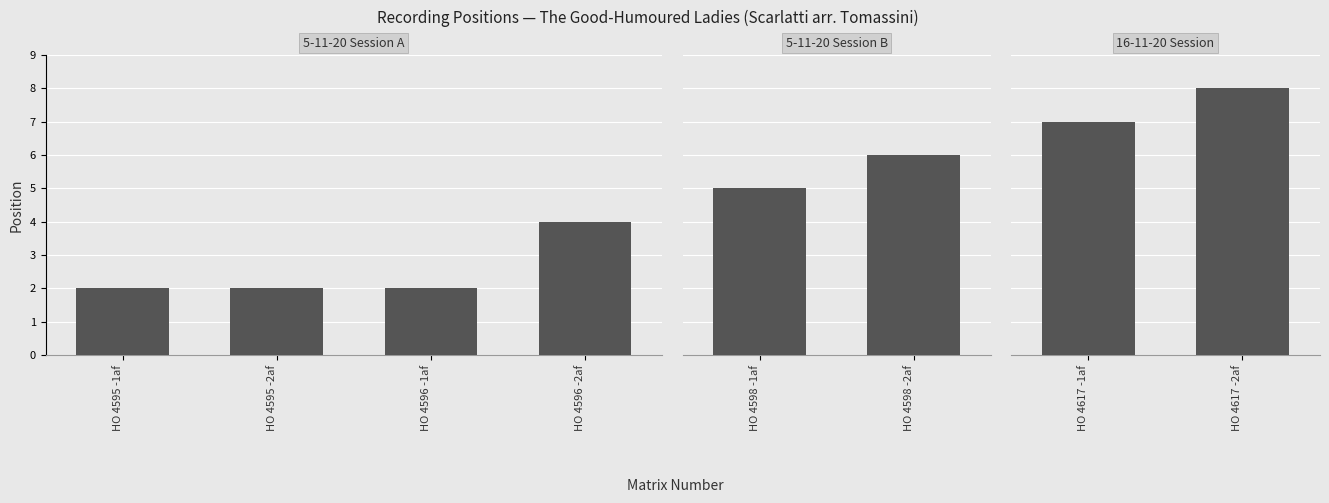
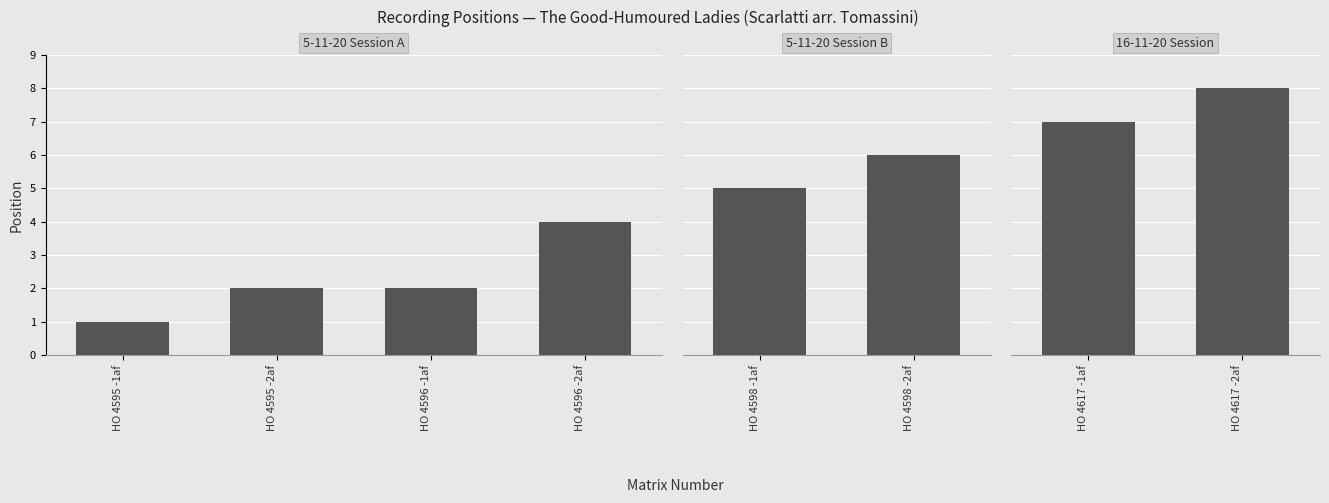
5-11-20 Session A, HO 4595 -1af: 2 -> 1
